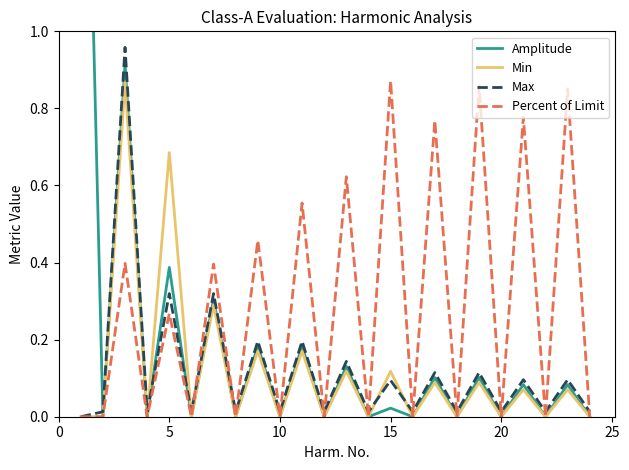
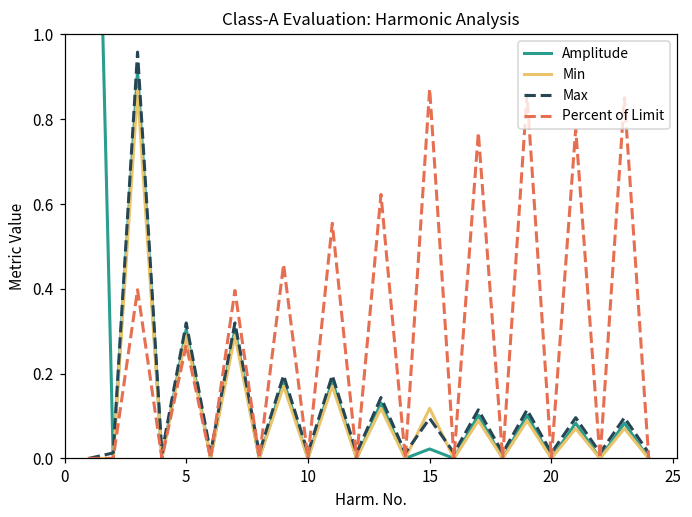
Amplitude, 5: 0.39 -> 0.31
Min, 5: 0.69 -> 0.29
